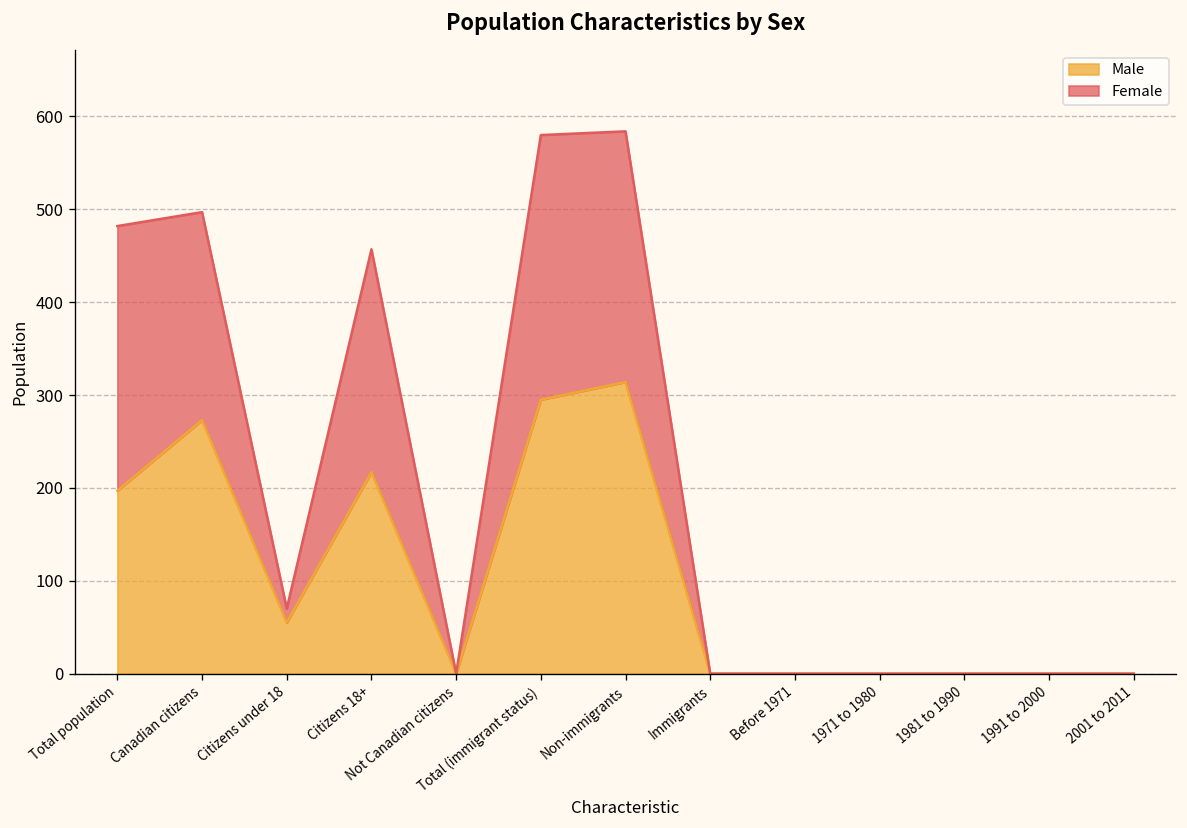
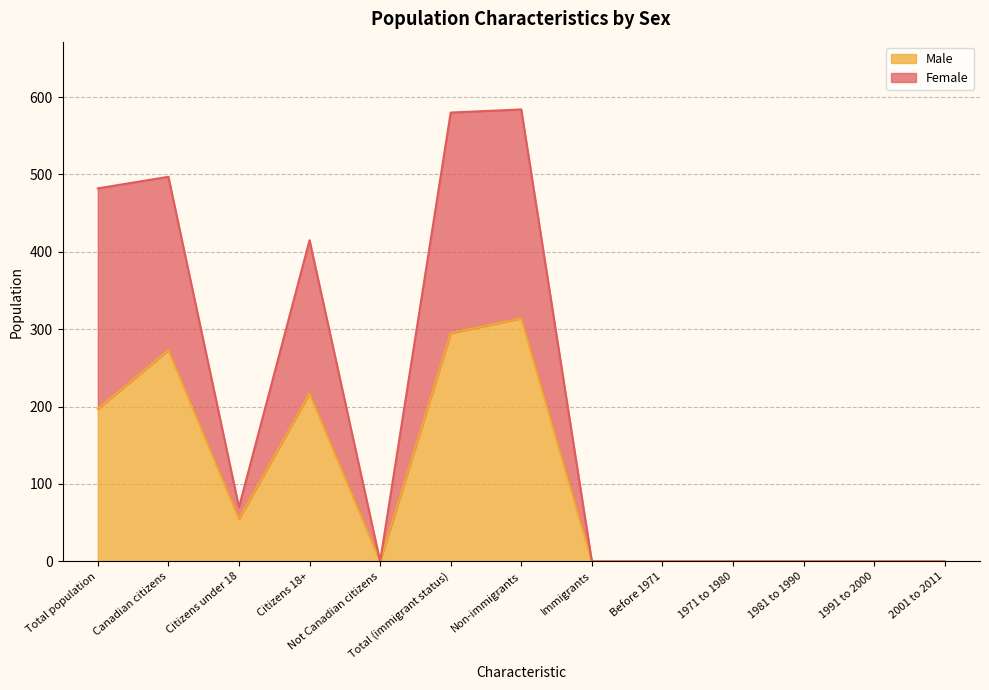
Female, Citizens 18+: 240 -> 200
